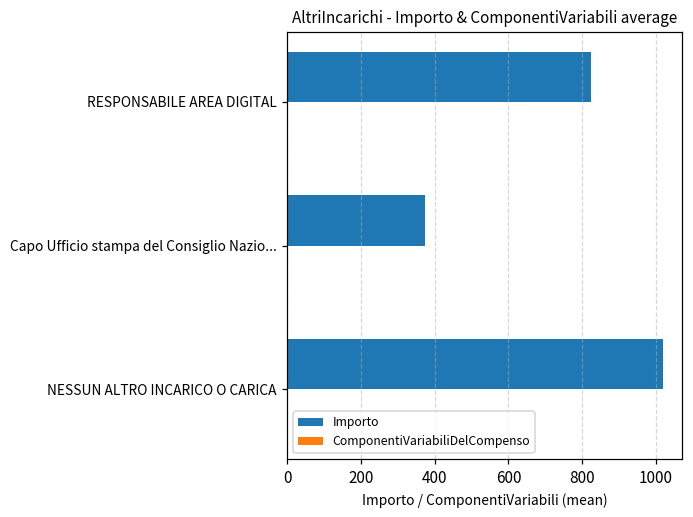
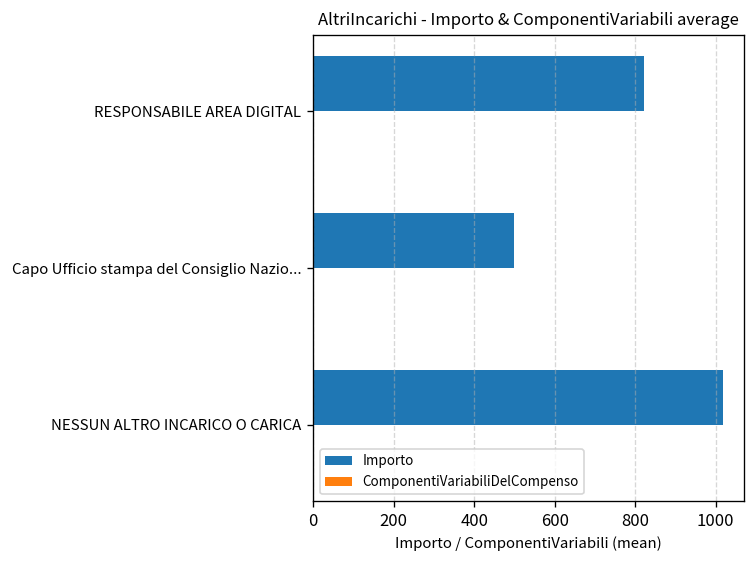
Importo, Capo Ufficio stampa del Consiglio Nazio...: 370 -> 500
